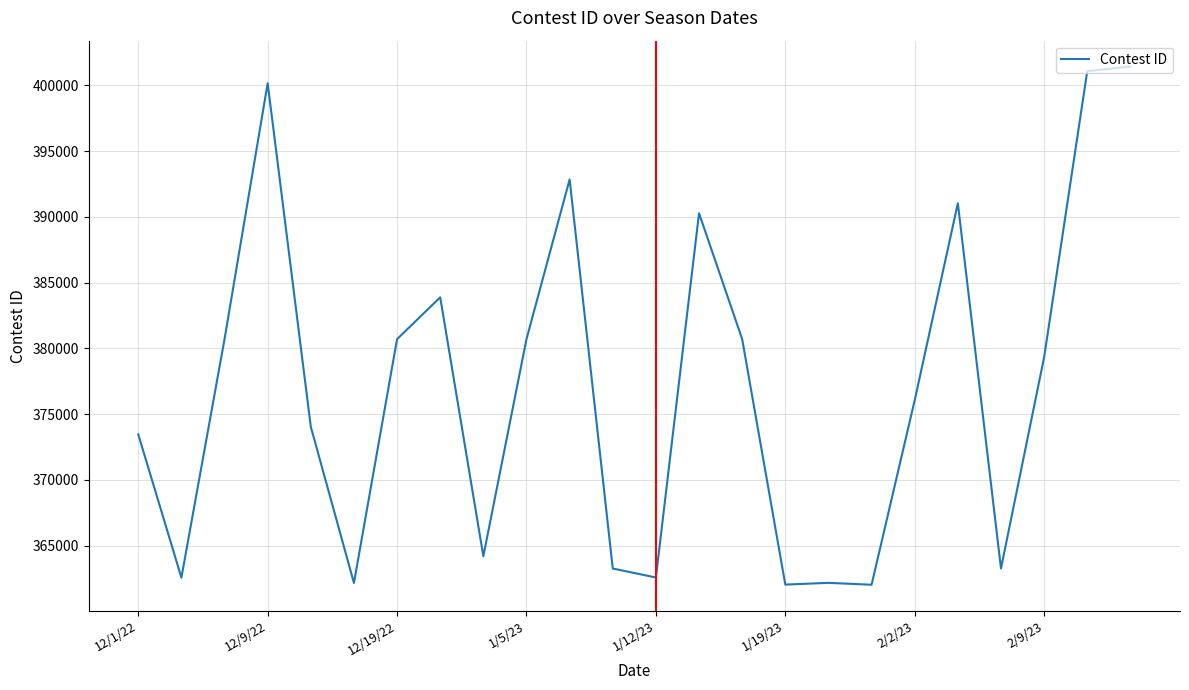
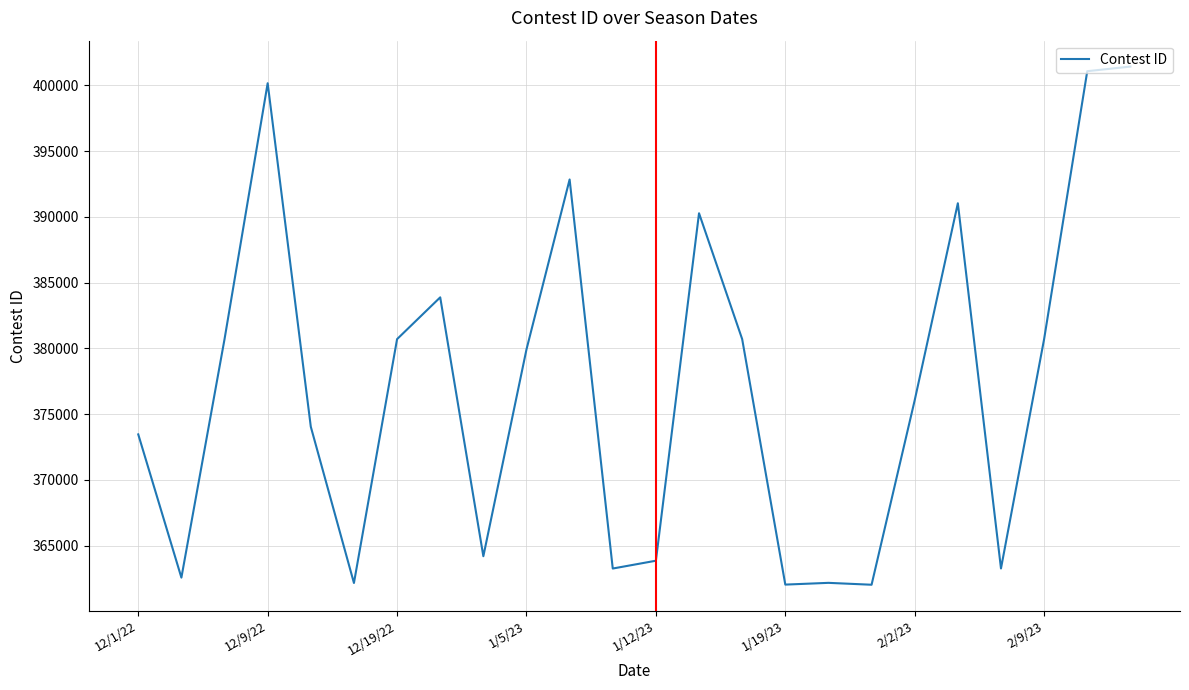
1/5/23: 380700 -> 379900
1/12/23: 362600 -> 363900
2/9/23: 379300 -> 380700
